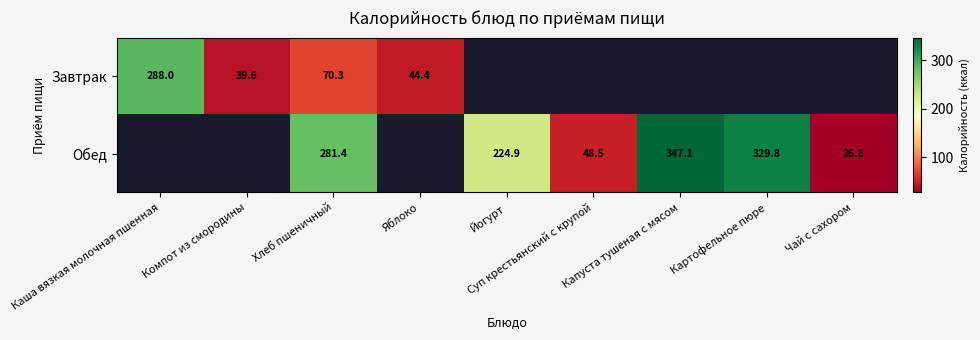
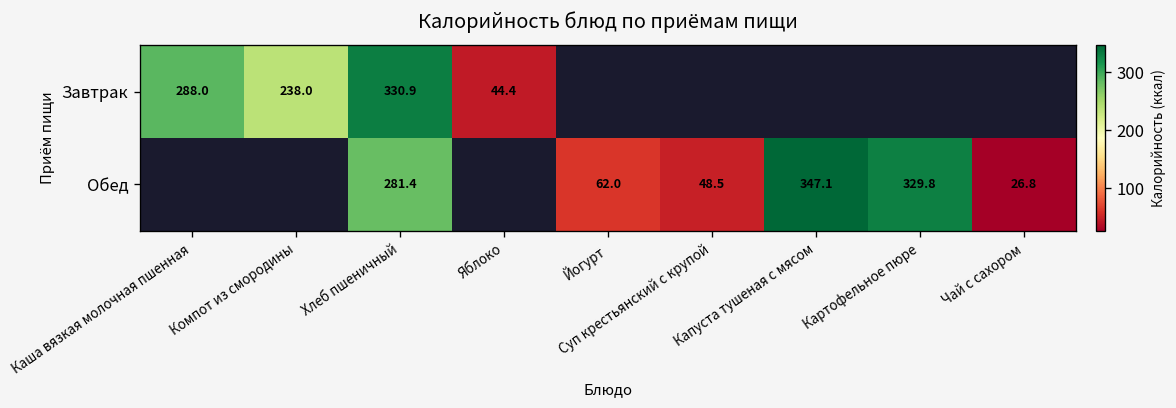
Завтрак, Компот из смородины: 39.6 -> 238.0
Завтрак, Хлеб пшеничный: 70.3 -> 330.9
Обед, Йогурт: 224.9 -> 62.0
